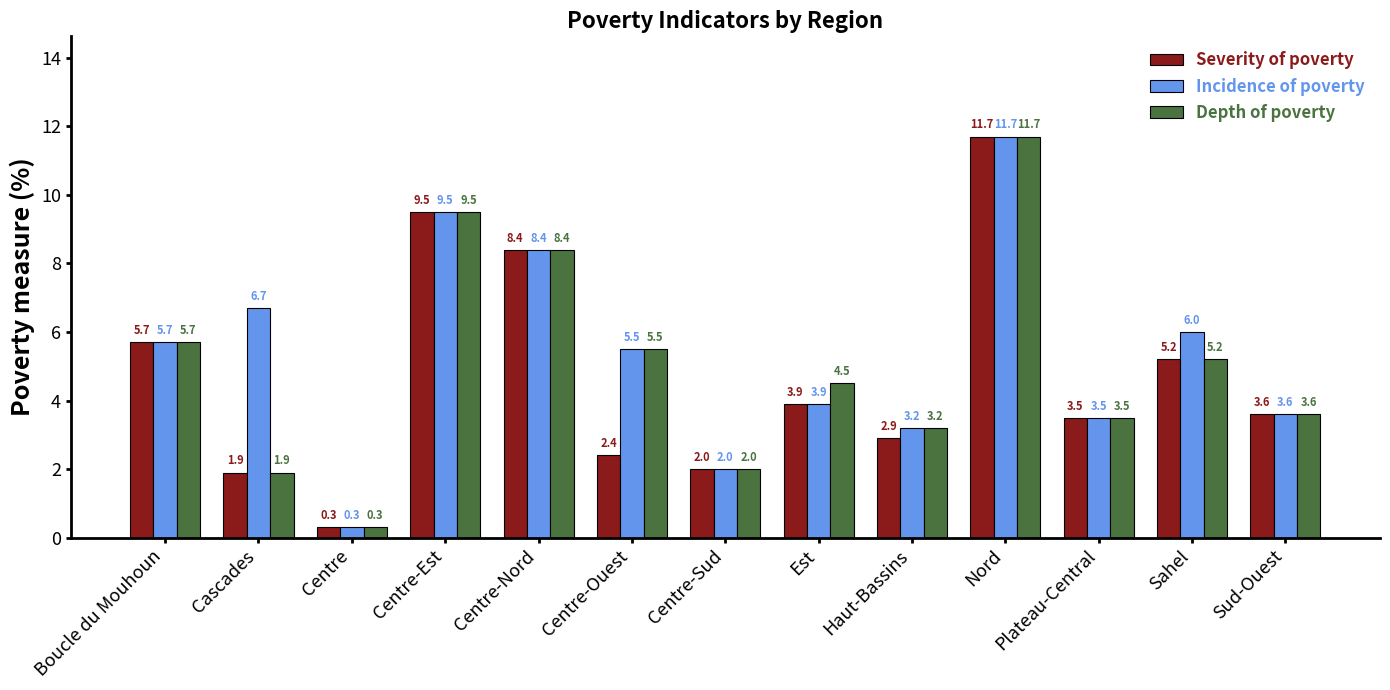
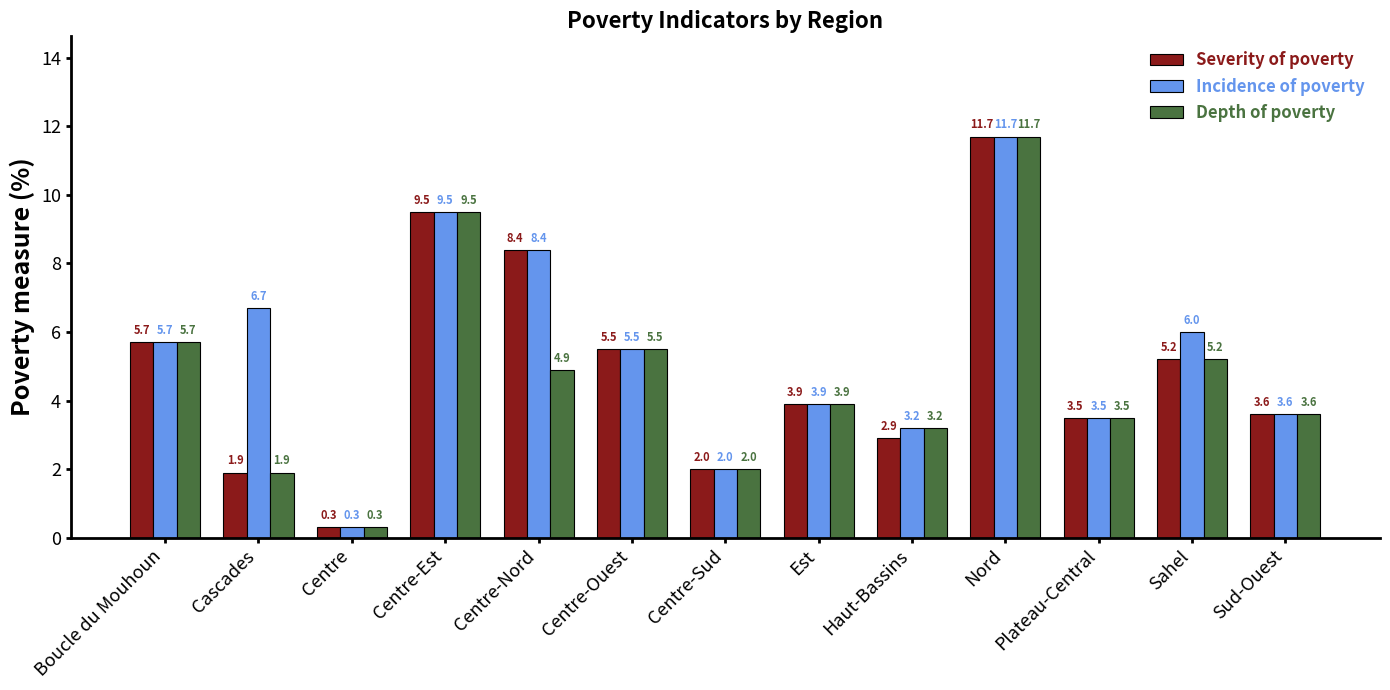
Depth of poverty, Centre-Nord: 8.4 -> 4.9
Severity of poverty, Centre-Ouest: 2.4 -> 5.5
Depth of poverty, Est: 4.5 -> 3.9
